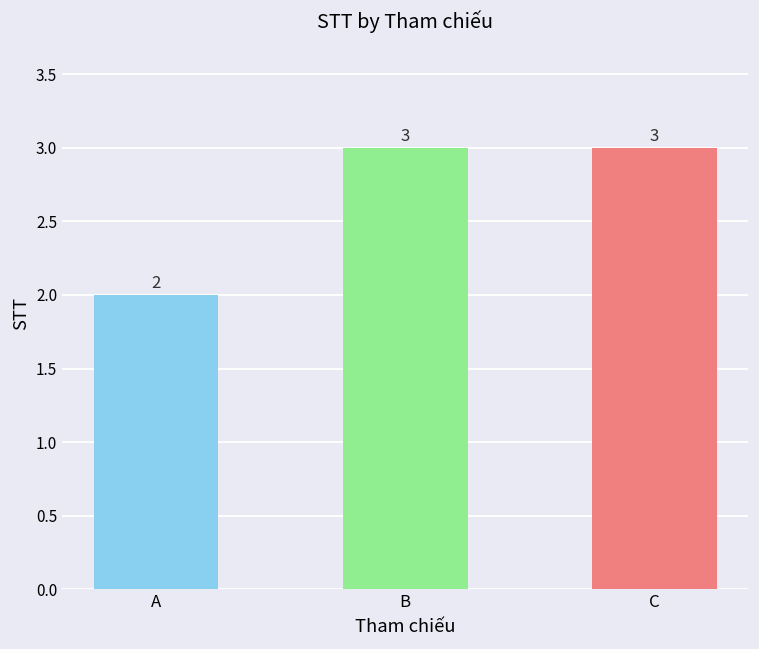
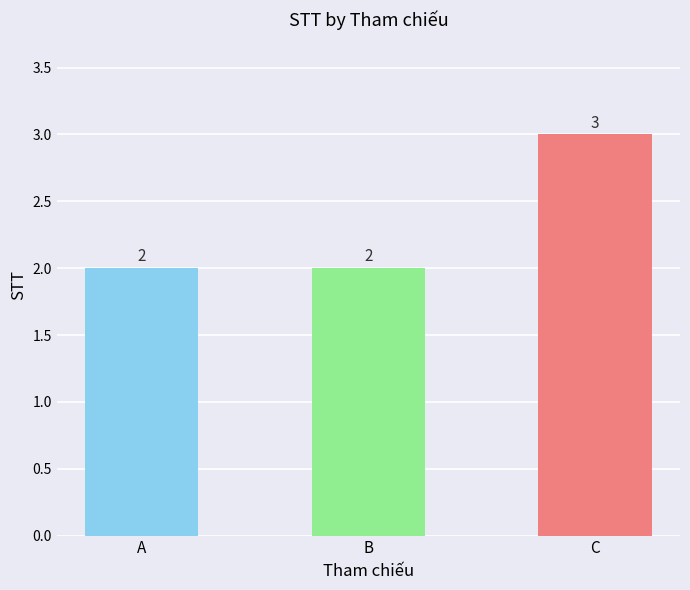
B: 3 -> 2
